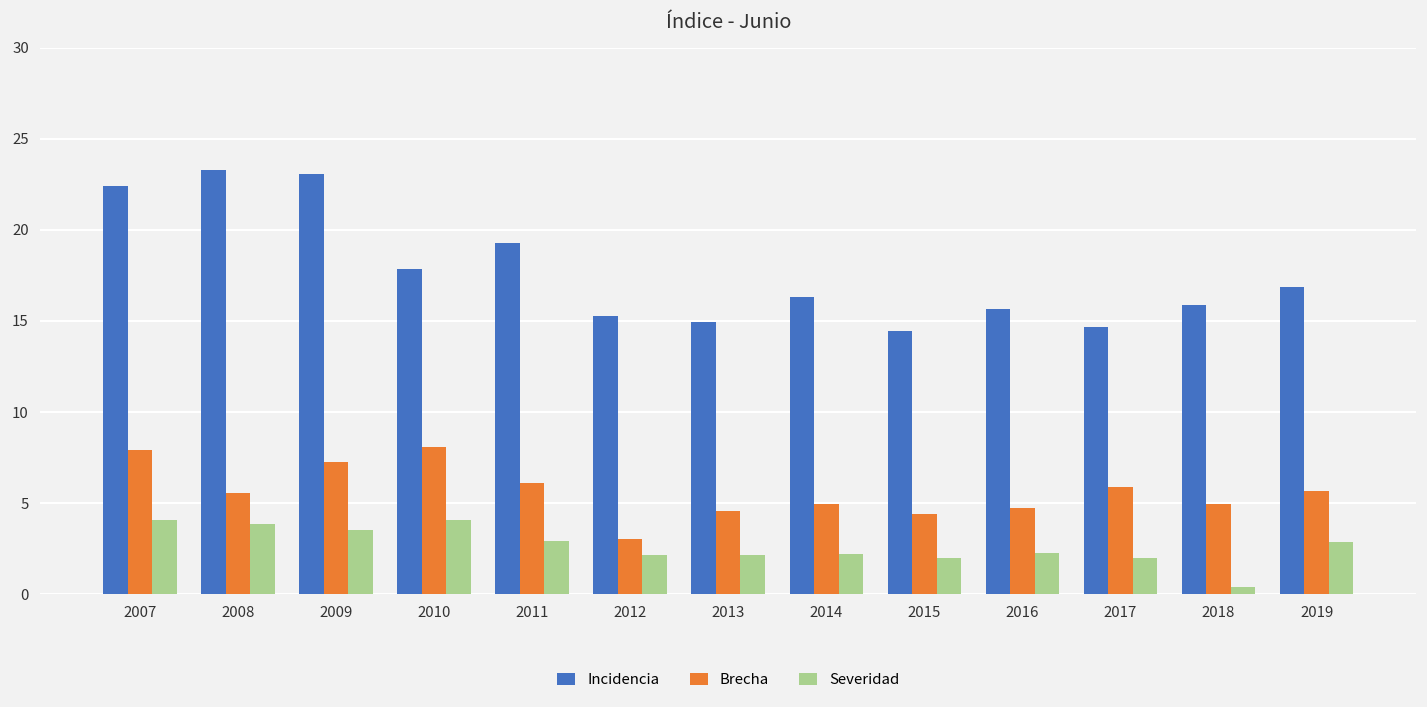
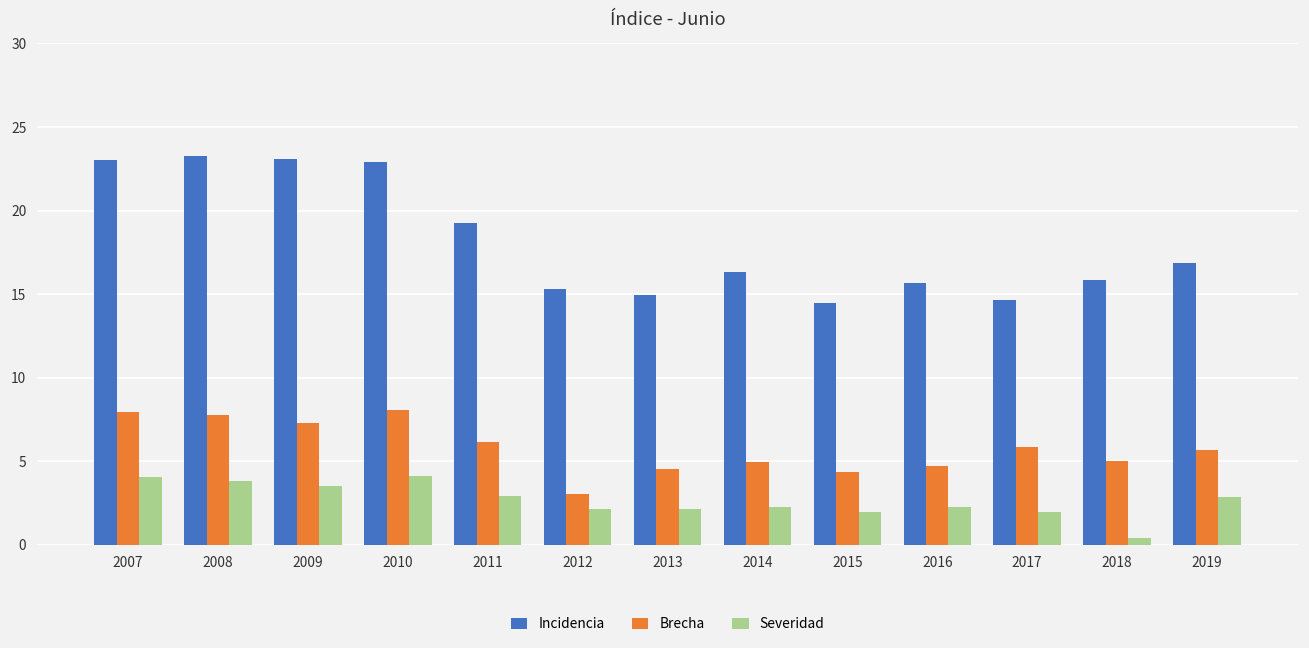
Incidencia, 2007: 22.4 -> 23.0
Brecha, 2008: 5.6 -> 7.8
Incidencia, 2010: 17.9 -> 22.9
